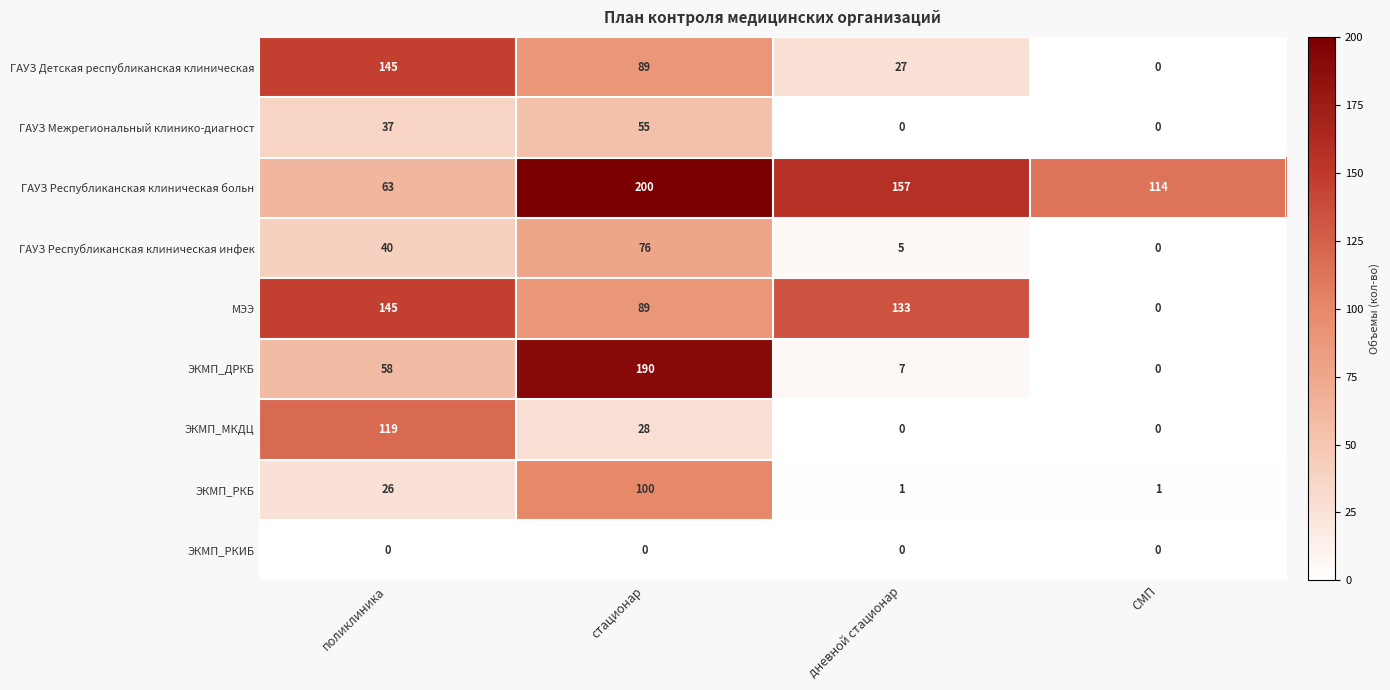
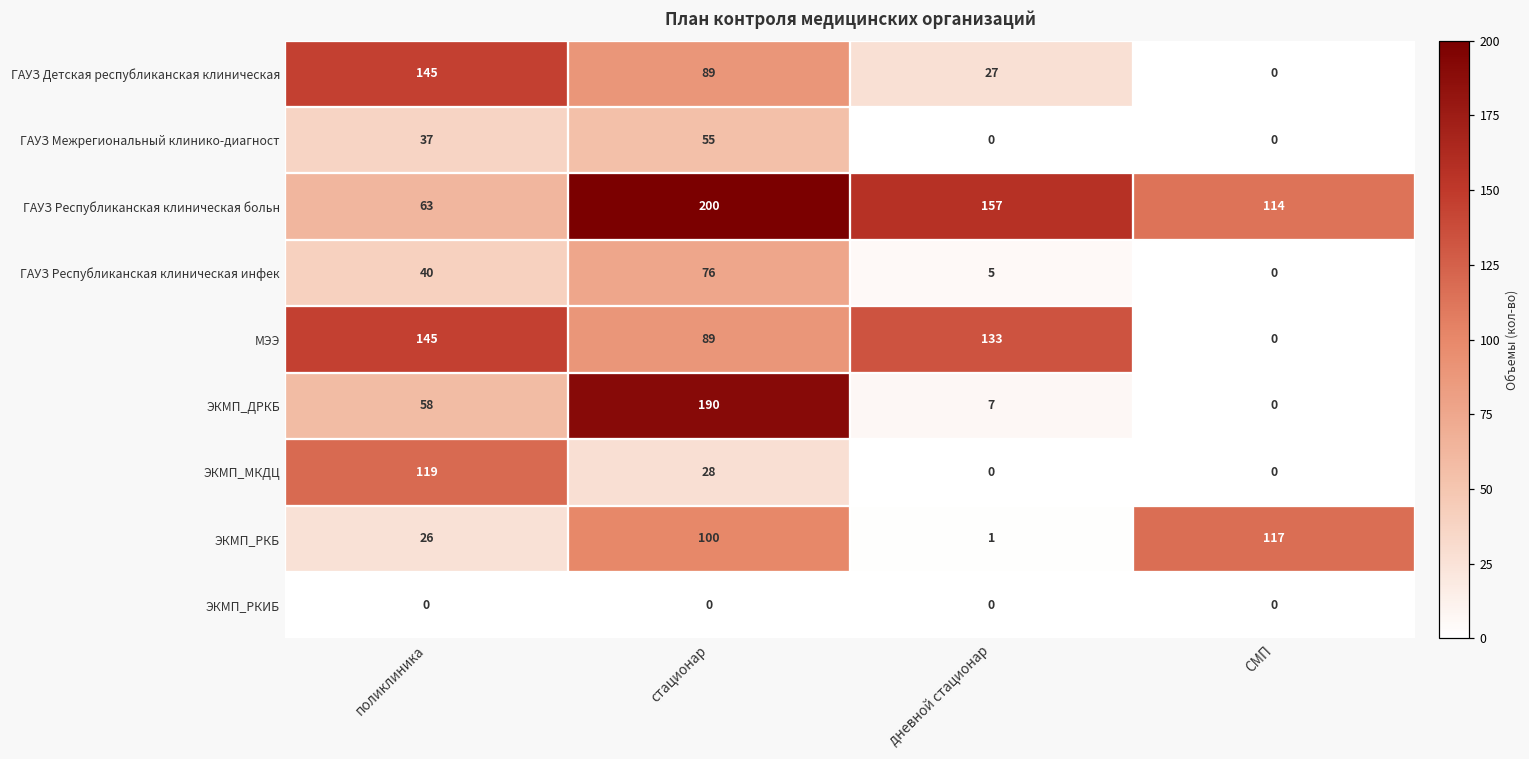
ЭКМП_РКБ, СМП: 1 -> 117
